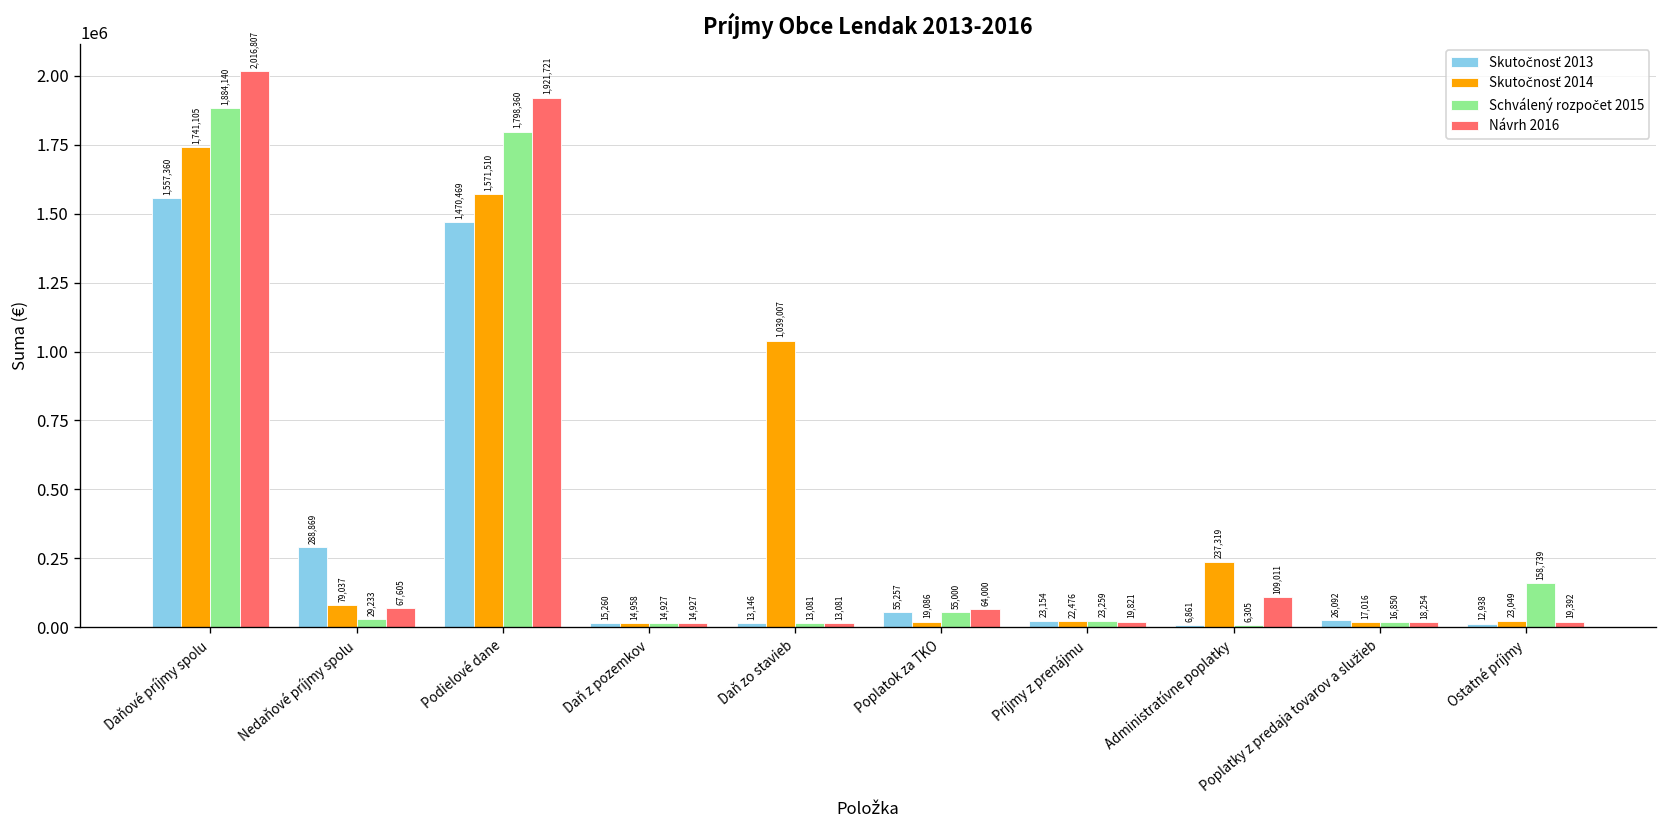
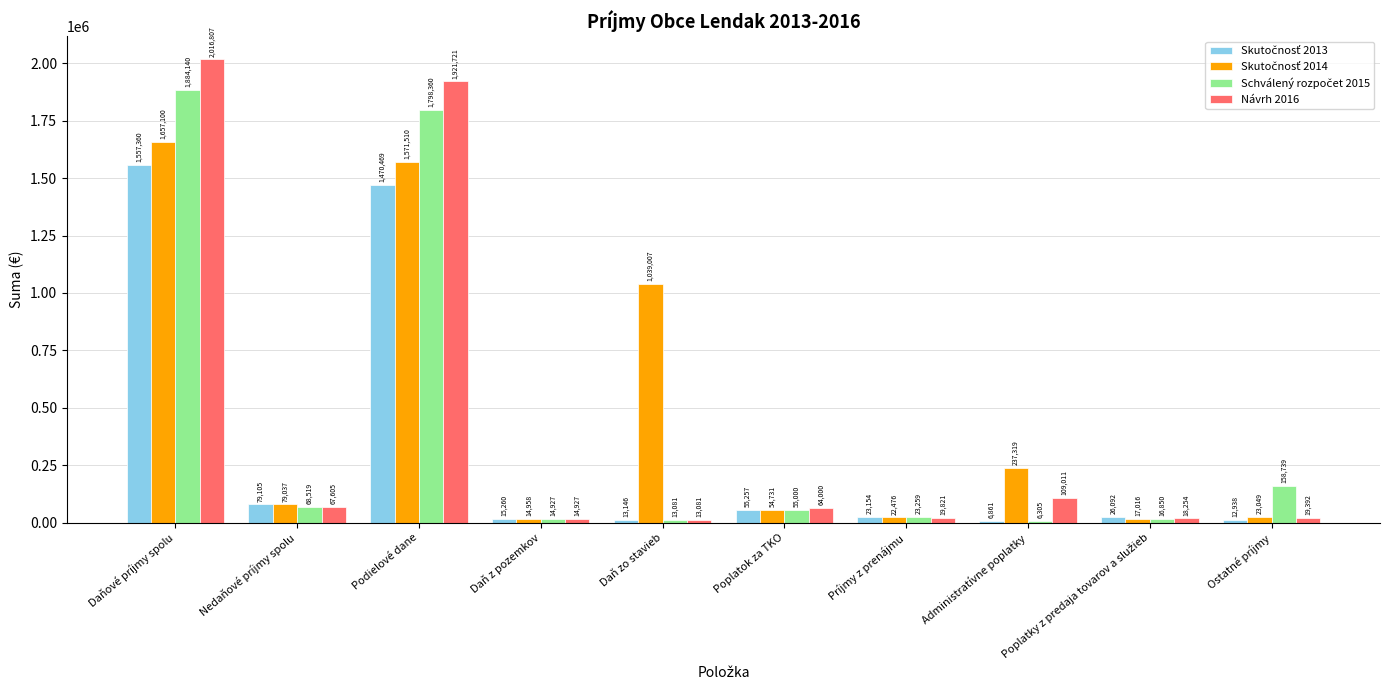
Skutočnosť 2014, Daňové príjmy spolu: 1,741,105 -> 1,657,100
Skutočnosť 2013, Nedaňové príjmy spolu: 288,869 -> 79,105
Schválený rozpočet 2015, Nedaňové príjmy spolu: 29,233 -> 68,519
Skutočnosť 2014, Poplatok za TKO: 19,086 -> 54,731
